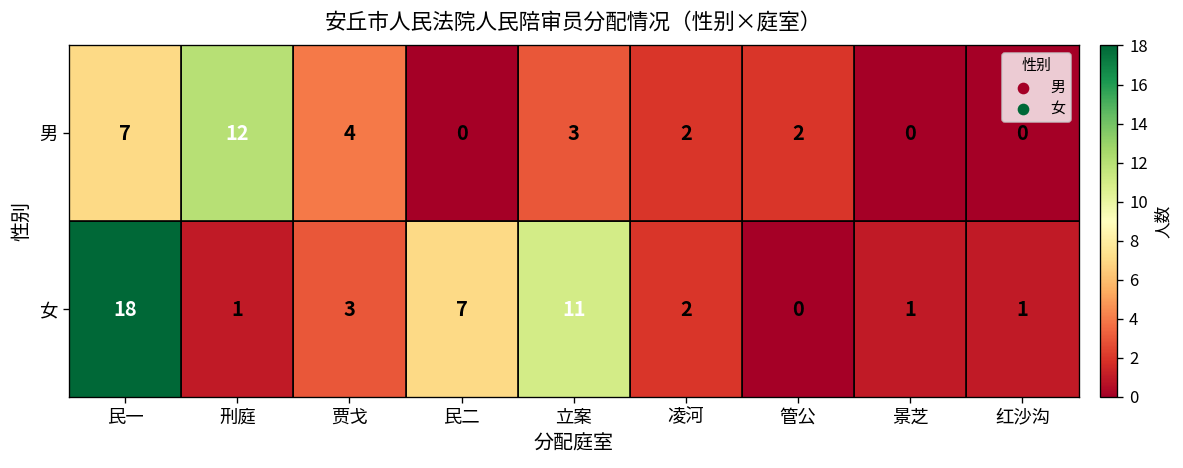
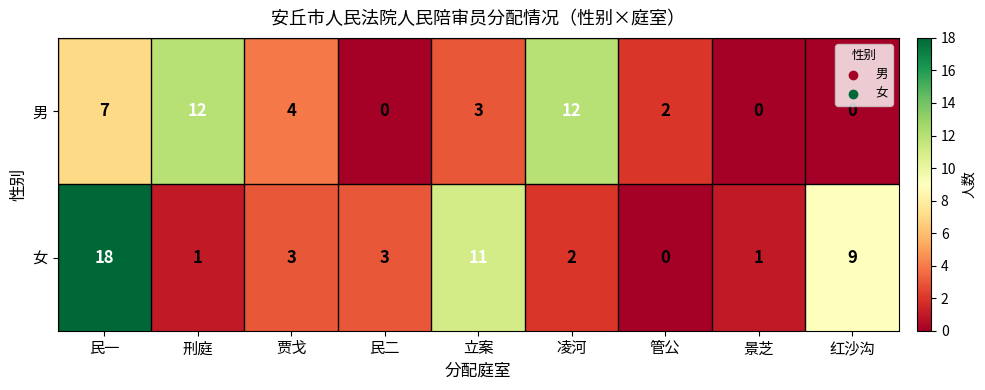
男, 凌河: 2 -> 12
女, 民二: 7 -> 3
女, 红沙沟: 1 -> 9
